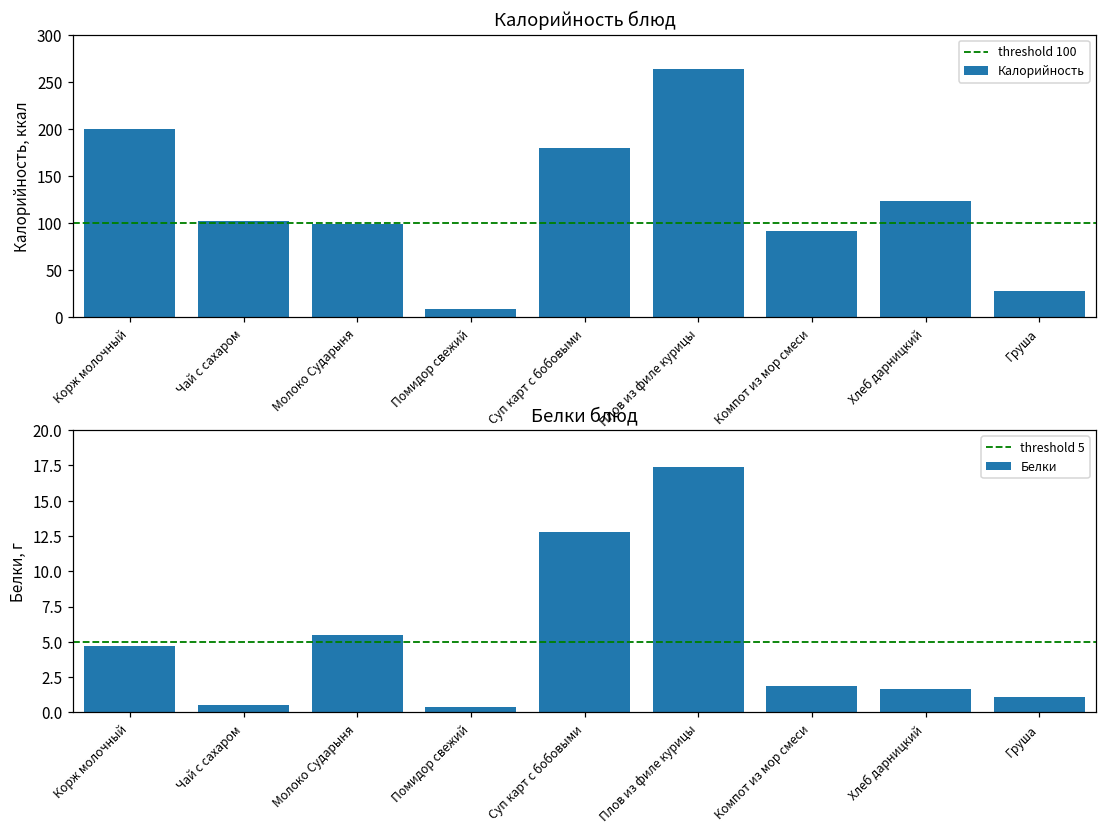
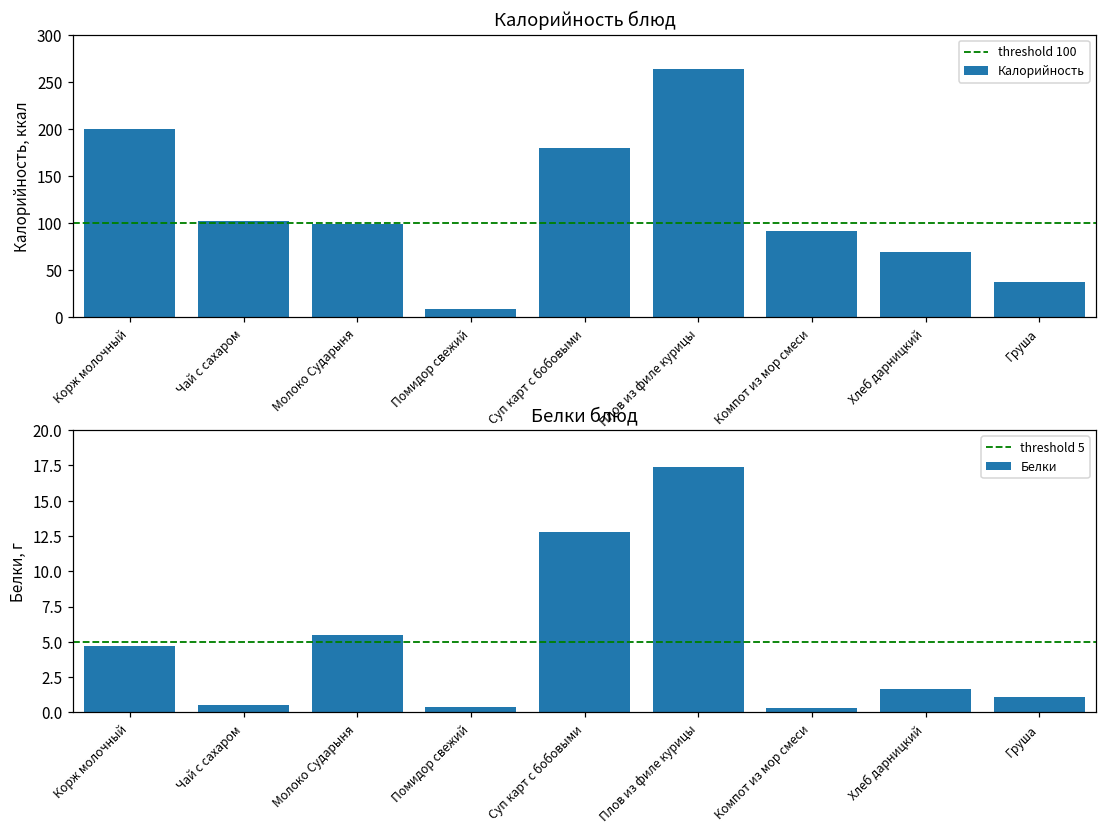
Калорийность блюд, Хлеб дарницкий: 120 -> 70
Калорийность блюд, Груша: 30 -> 40
Белки блюд, Компот из мор смеси: 1.9 -> 0.3
